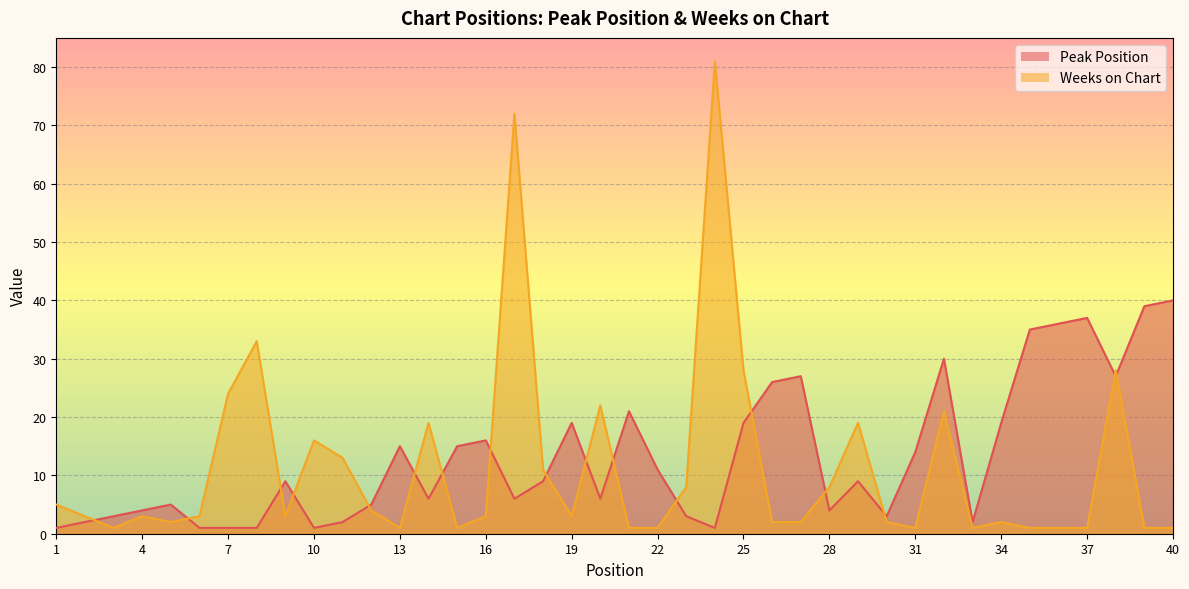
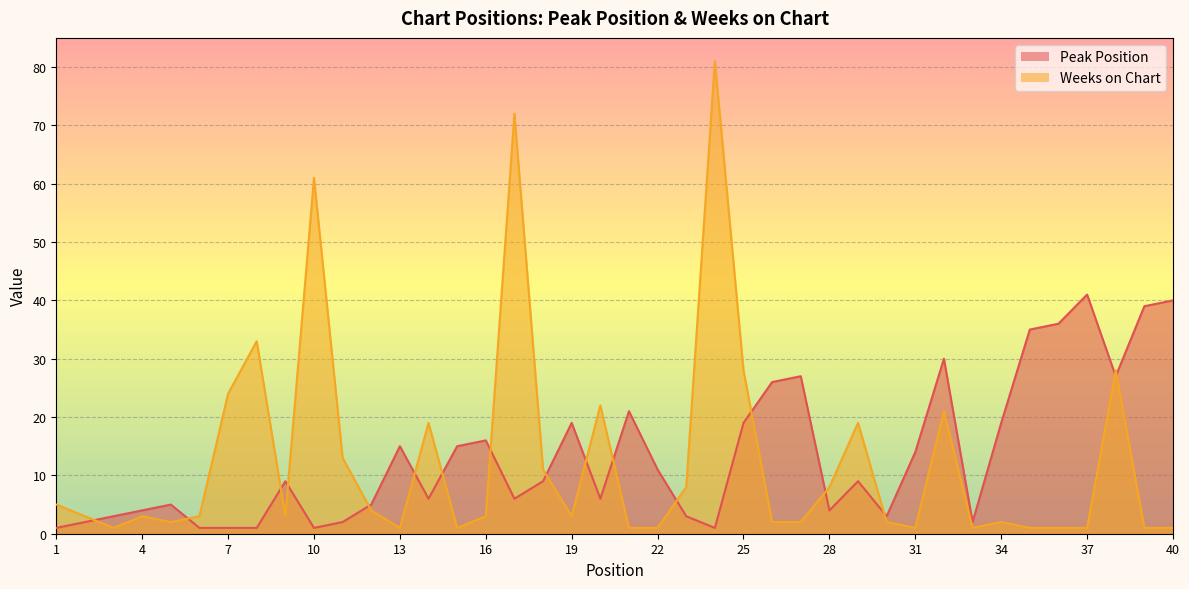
Weeks on Chart, 10: 16 -> 61
Peak Position, 37: 37 -> 41
